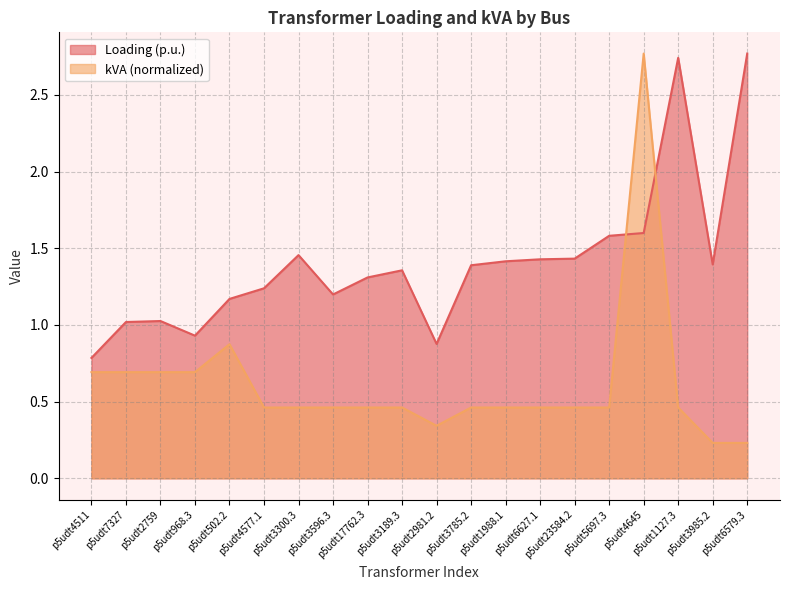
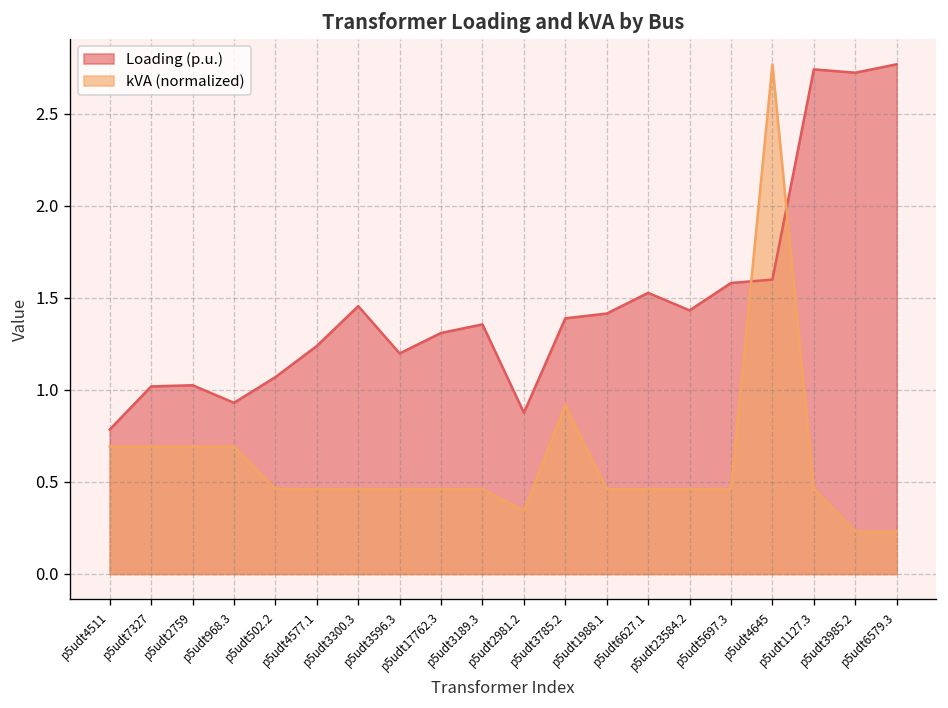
Loading (p.u.), p5udt502.2: 1.17 -> 1.07
kVA (normalized), p5udt502.2: 0.87 -> 0.46
kVA (normalized), p5udt3785.2: 0.46 -> 0.92
Loading (p.u.), p5udt6627.1: 1.43 -> 1.53
Loading (p.u.), p5udt3985.2: 1.39 -> 2.72
